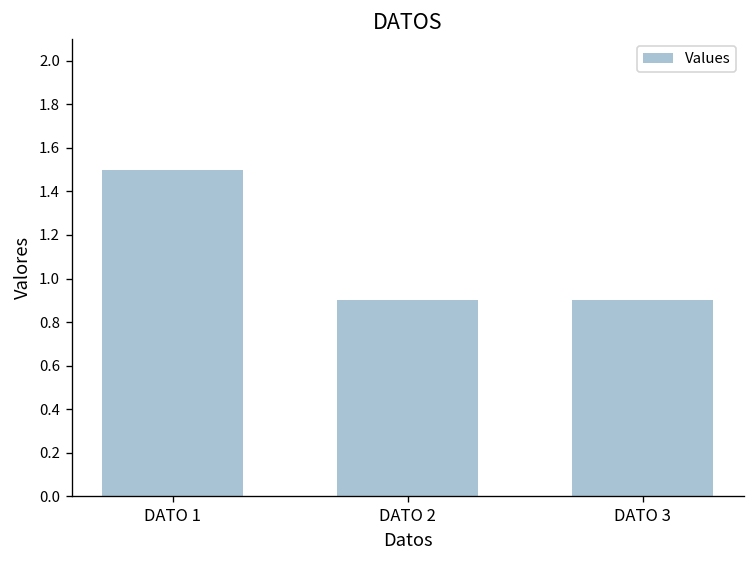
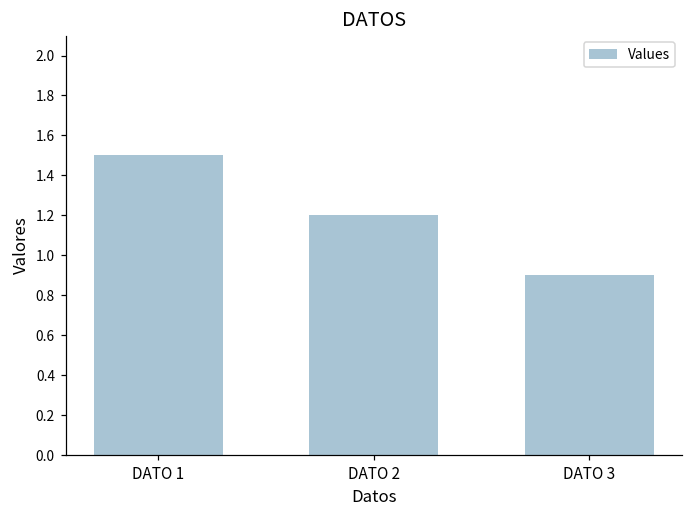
DATO 2: 0.9 -> 1.2
